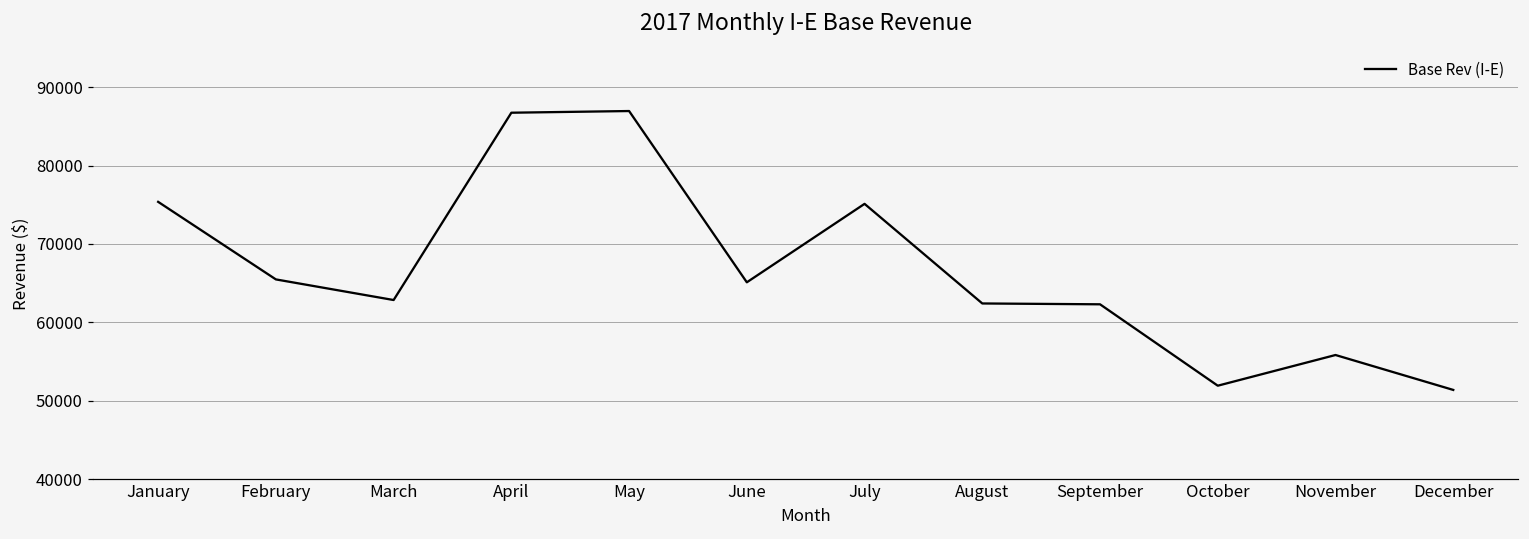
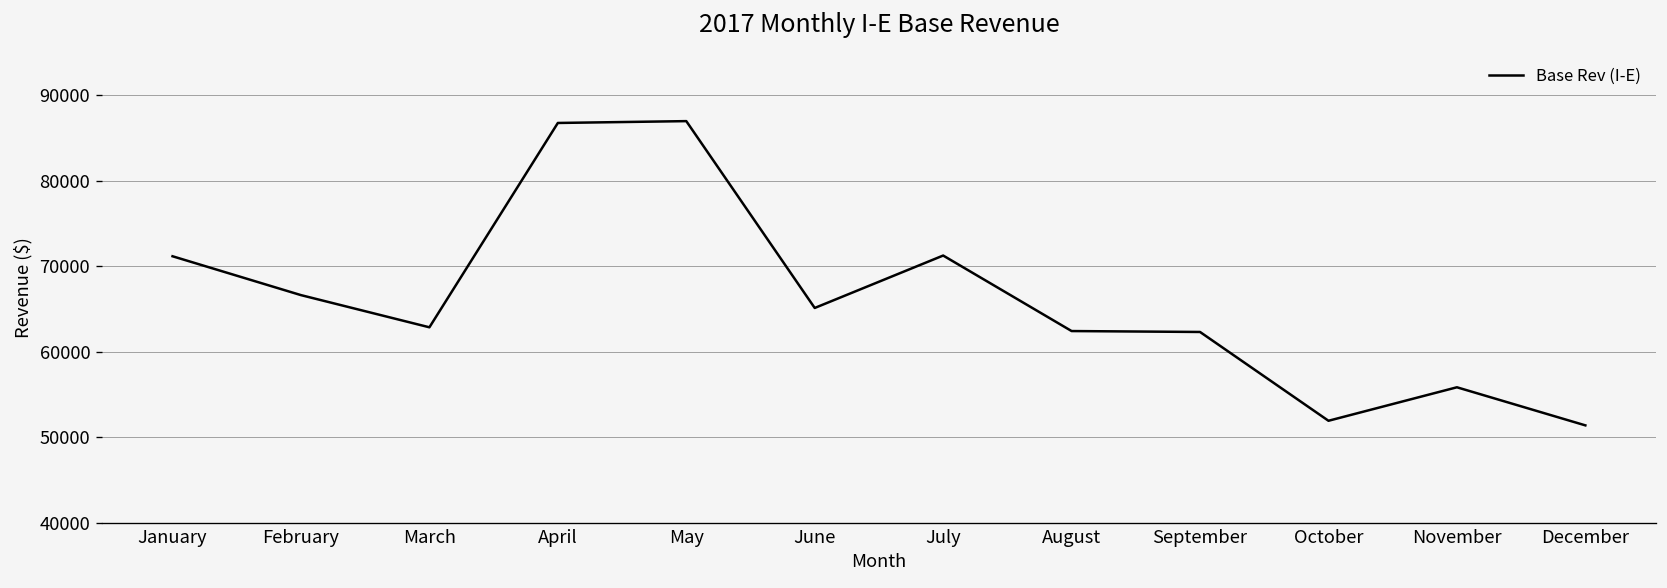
January: 75000 -> 71000
February: 65000 -> 67000
July: 75000 -> 71000
